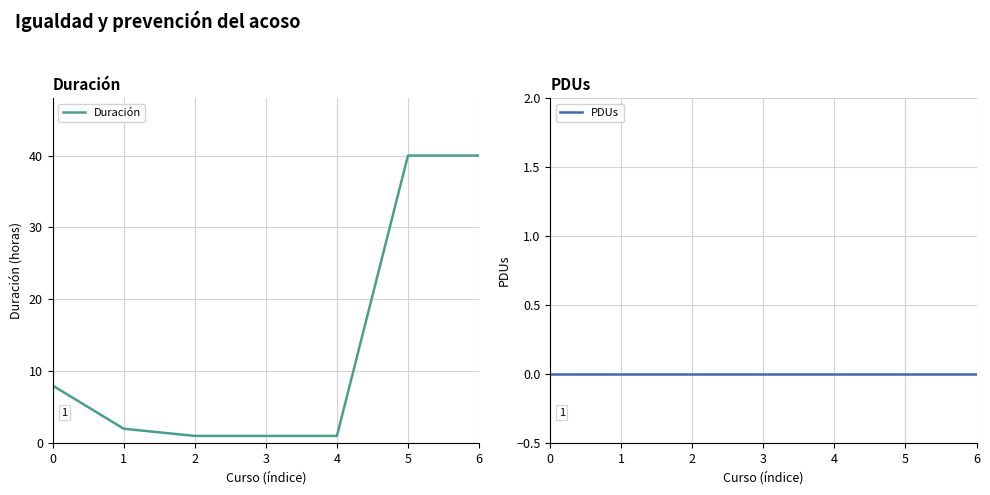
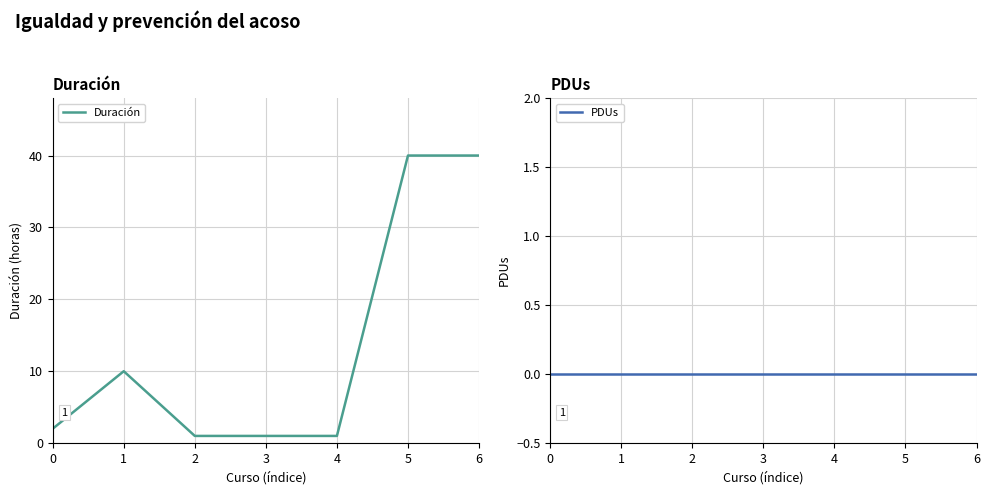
Duración, 0: 8 -> 2
Duración, 1: 2 -> 10
